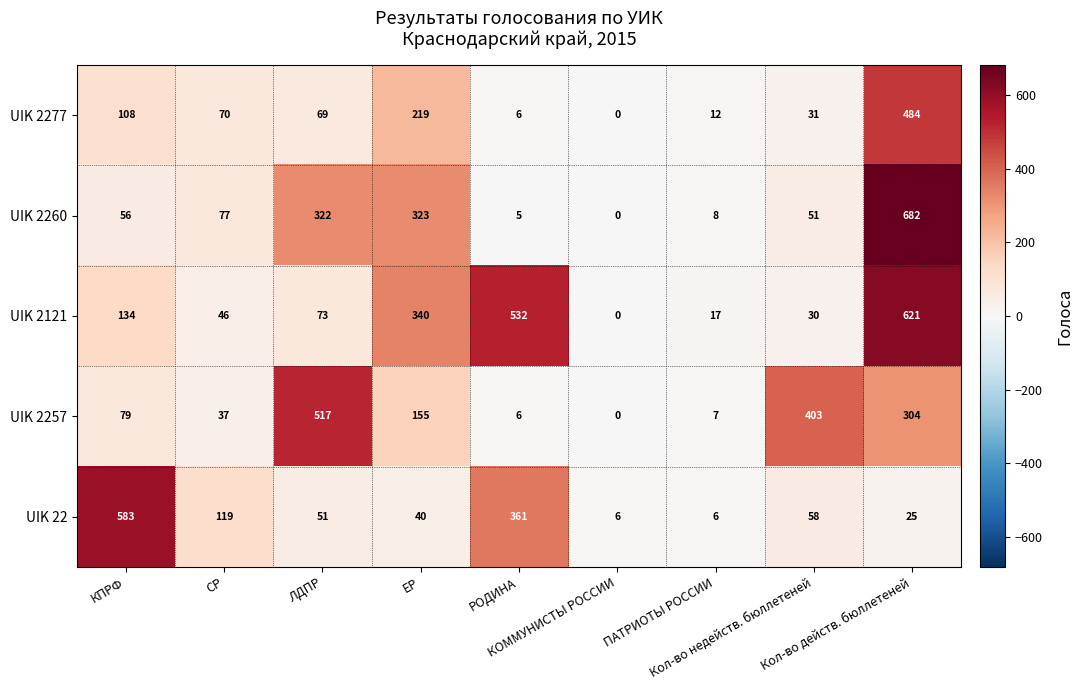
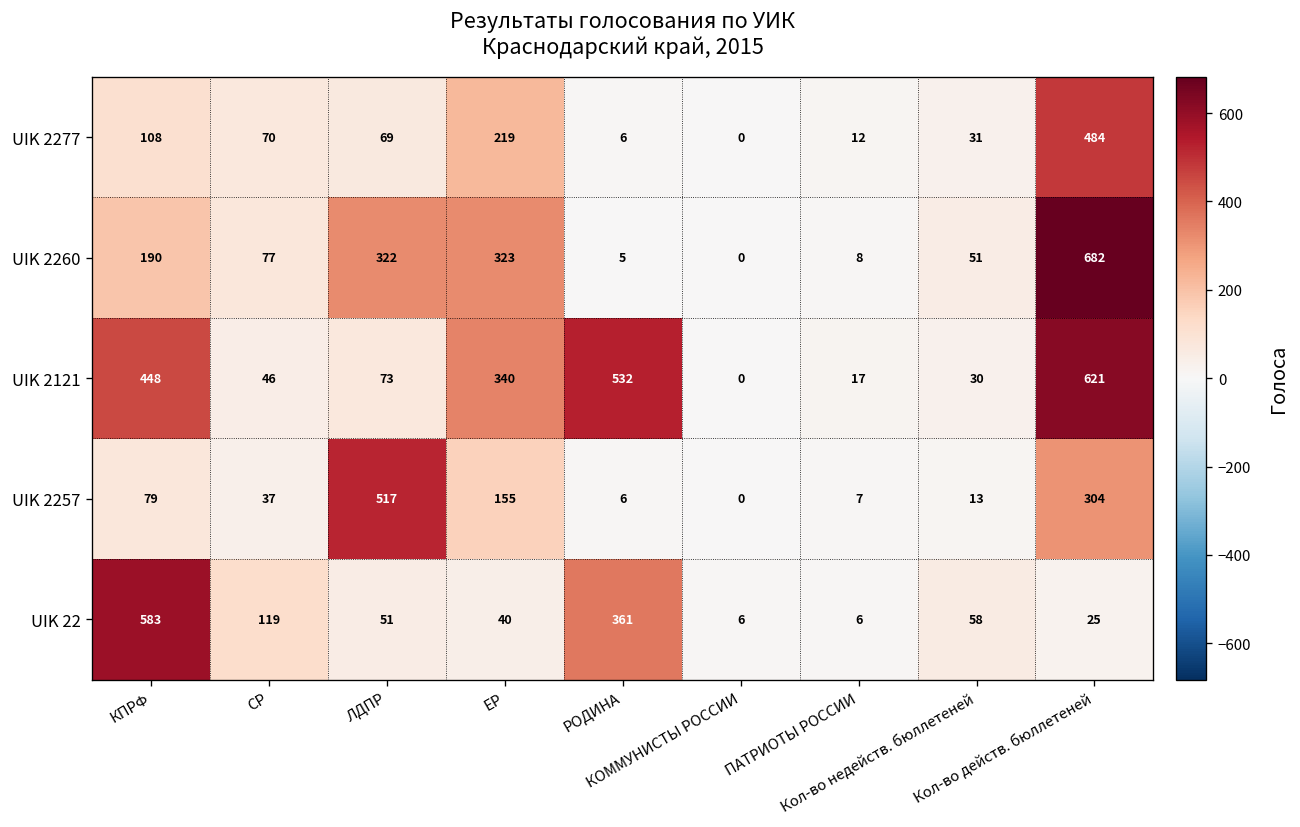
UIK 2260, КПРФ: 56 -> 190
UIK 2121, КПРФ: 134 -> 448
UIK 2257, Кол-во недейств. бюллетеней: 403 -> 13
